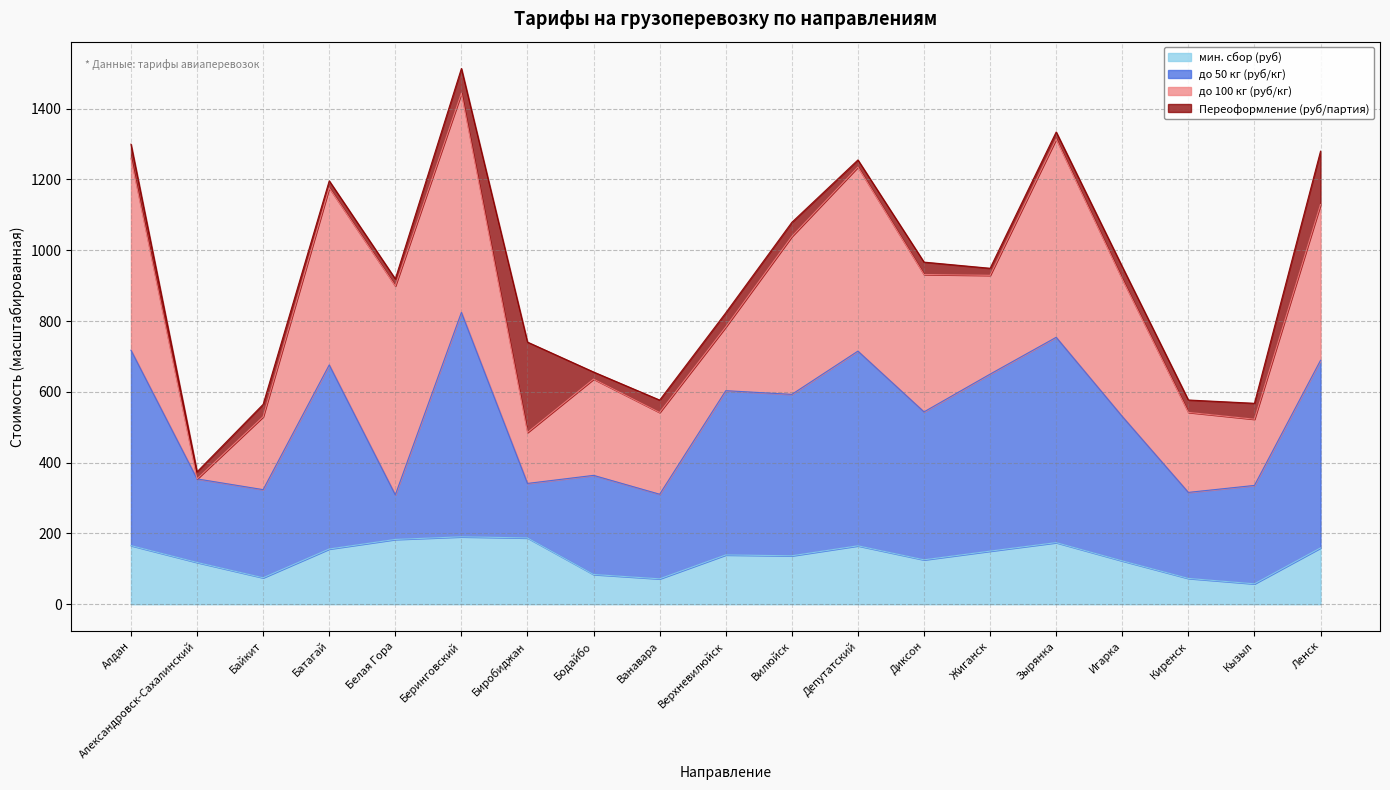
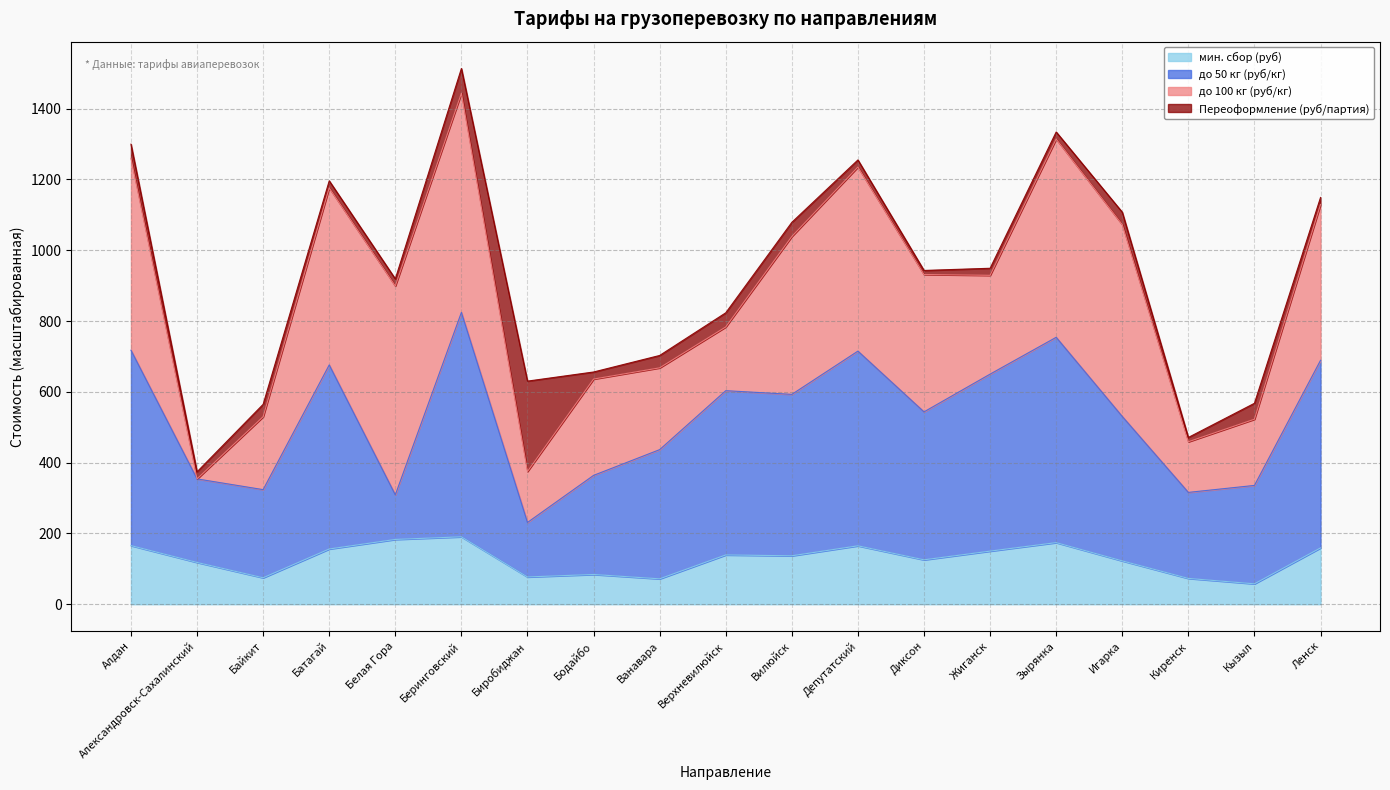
мин. сбор (руб), Биробиджан: 190 -> 80
до 50 кг (руб/кг), Ванавара: 240 -> 370
Переоформление (руб/партия), Диксон: 40 -> 10
до 100 кг (руб/кг), Игарка: 390 -> 540
до 100 кг (руб/кг), Киренск: 230 -> 140
Переоформление (руб/партия), Киренск: 40 -> 10
Переоформление (руб/партия), Ленск: 150 -> 20
